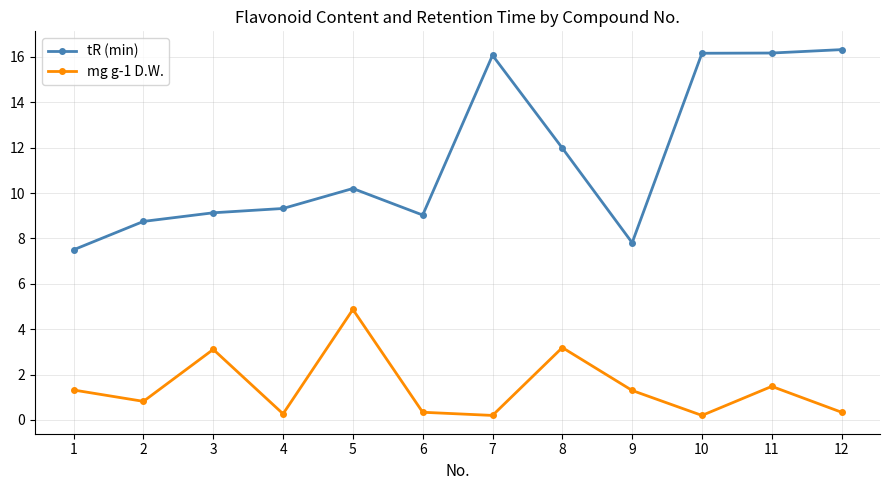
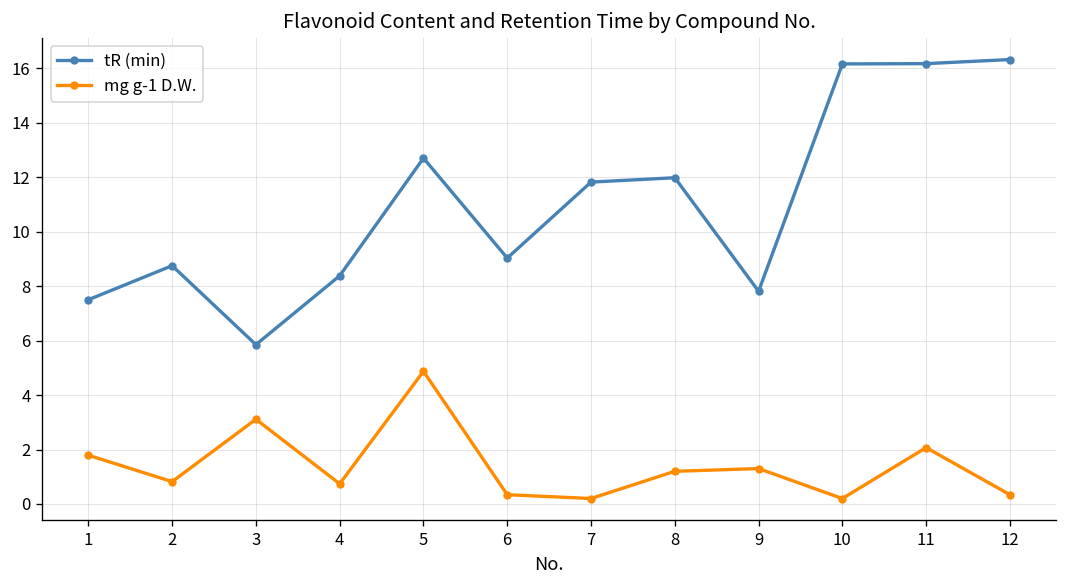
mg g-1 D.W., 1: 1.3 -> 1.8
tR (min), 3: 9.1 -> 5.9
tR (min), 4: 9.3 -> 8.4
mg g-1 D.W., 4: 0.3 -> 0.7
tR (min), 5: 10.2 -> 12.7
tR (min), 7: 16.1 -> 11.8
mg g-1 D.W., 8: 3.2 -> 1.2
mg g-1 D.W., 11: 1.5 -> 2.1
